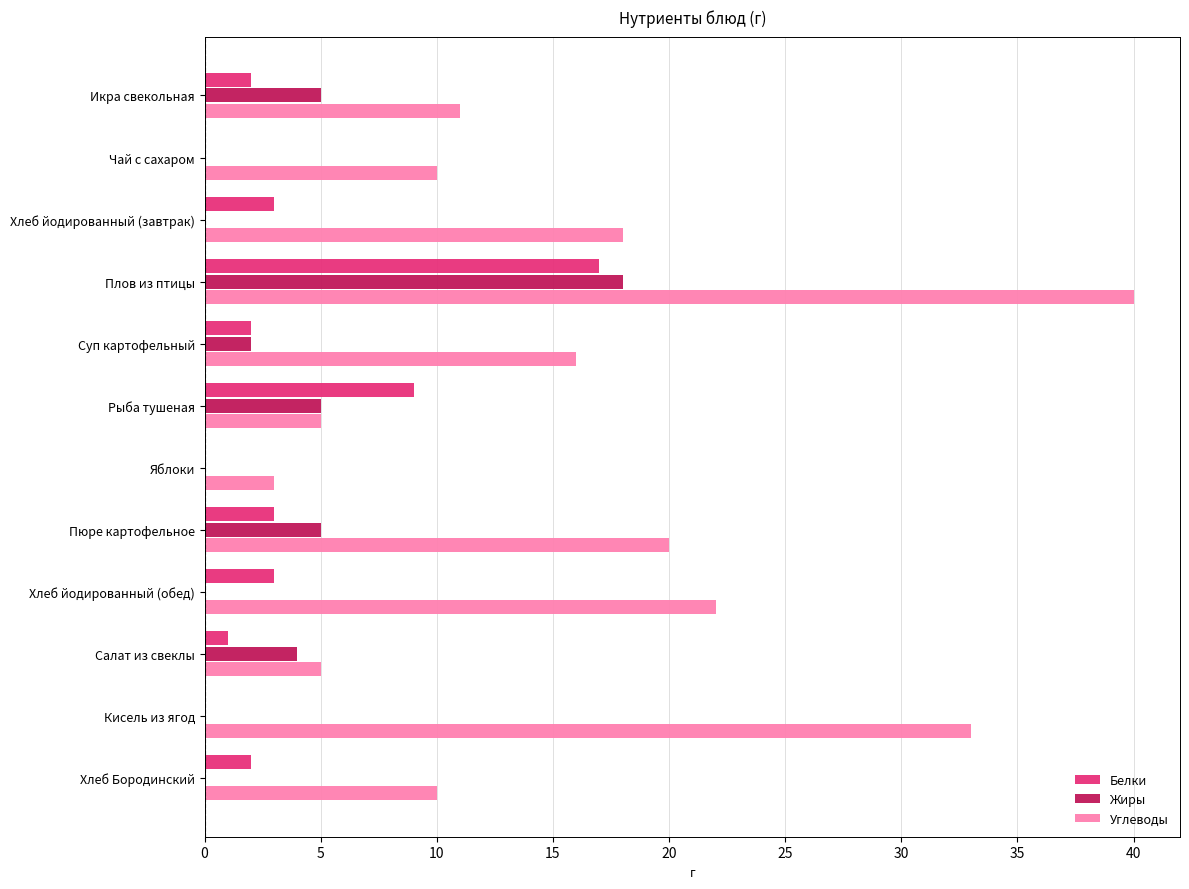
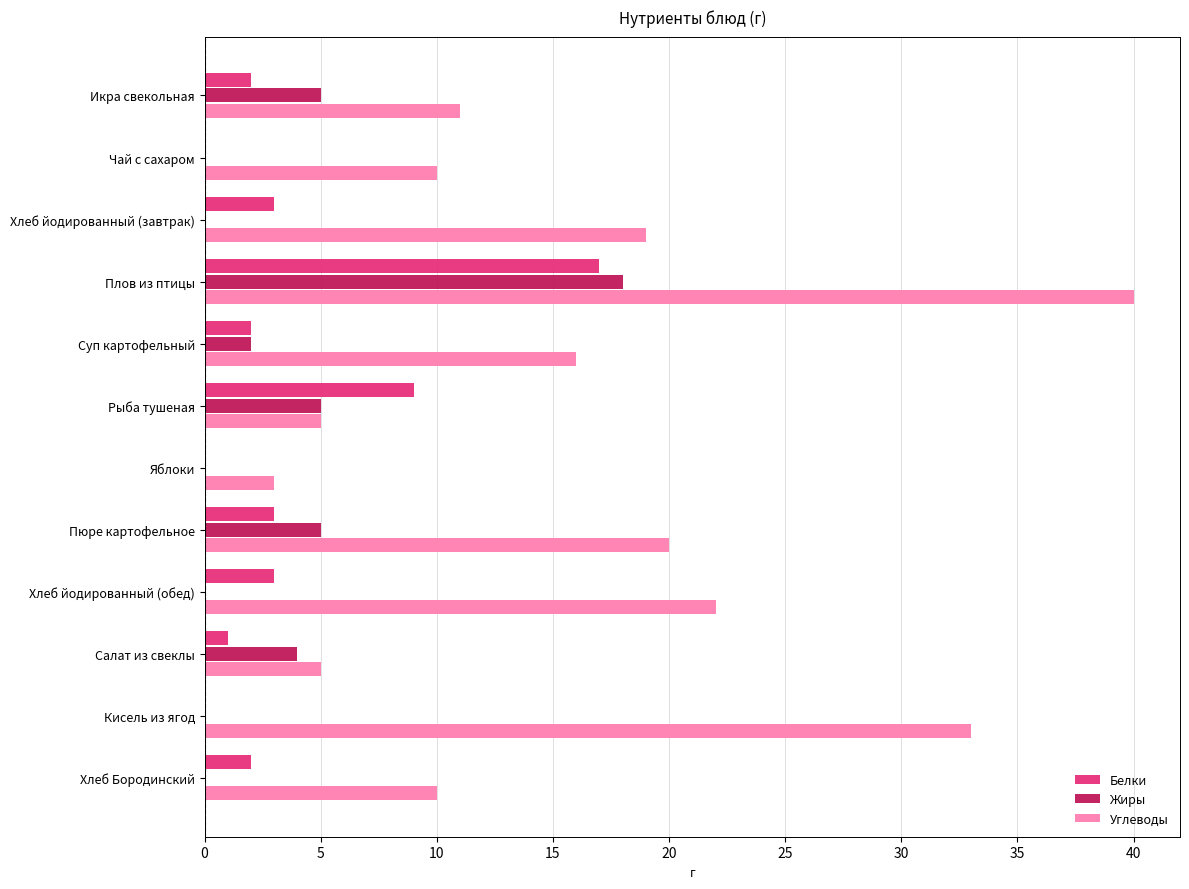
Углеводы, Хлеб йодированный (завтрак): 18 -> 19
